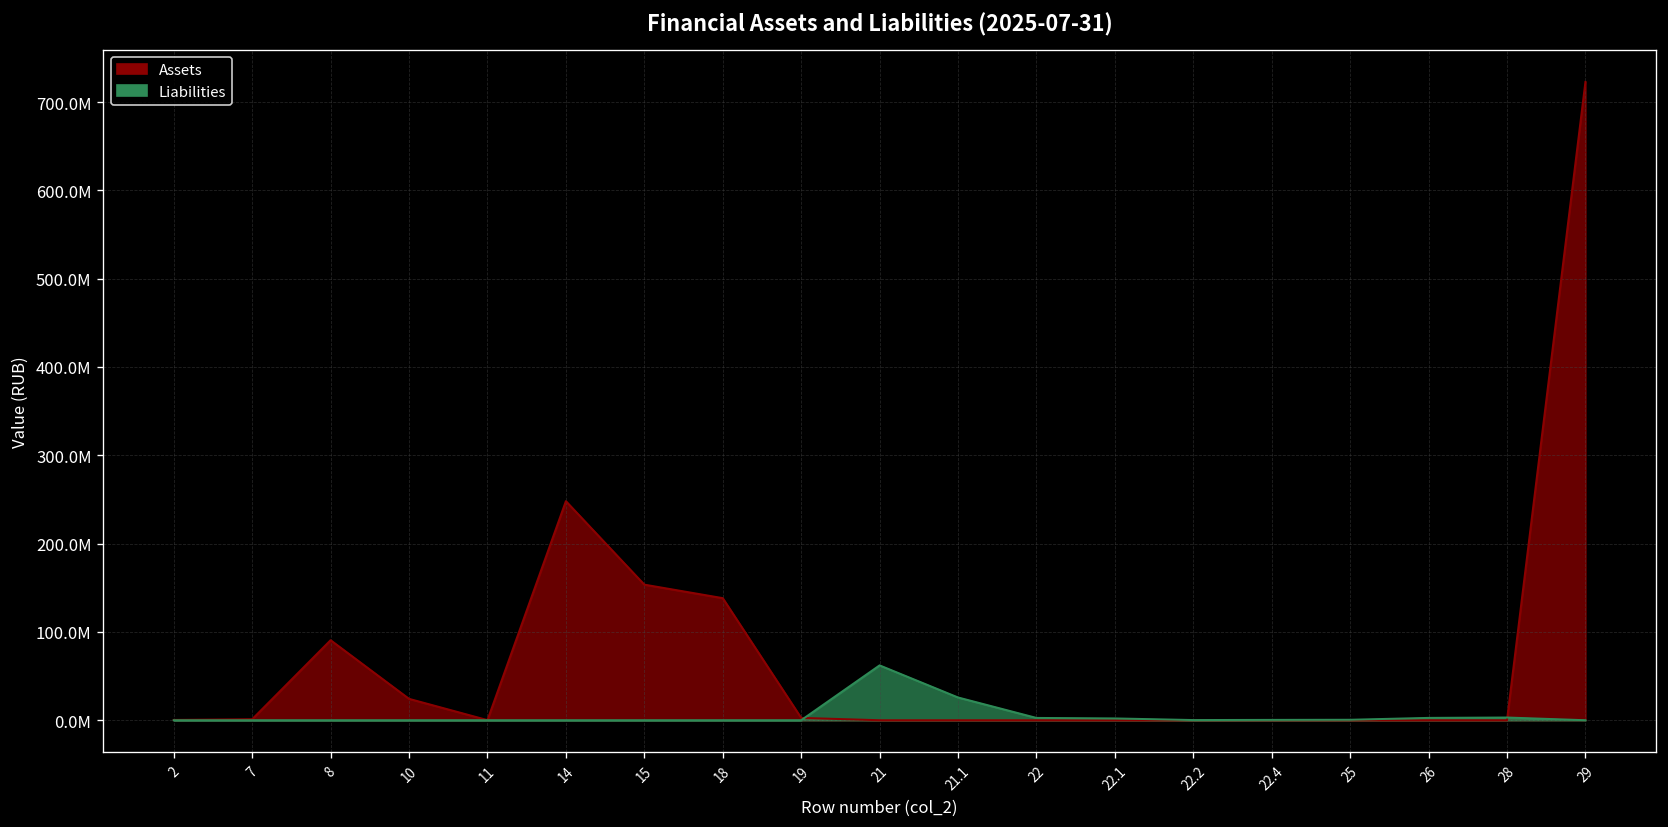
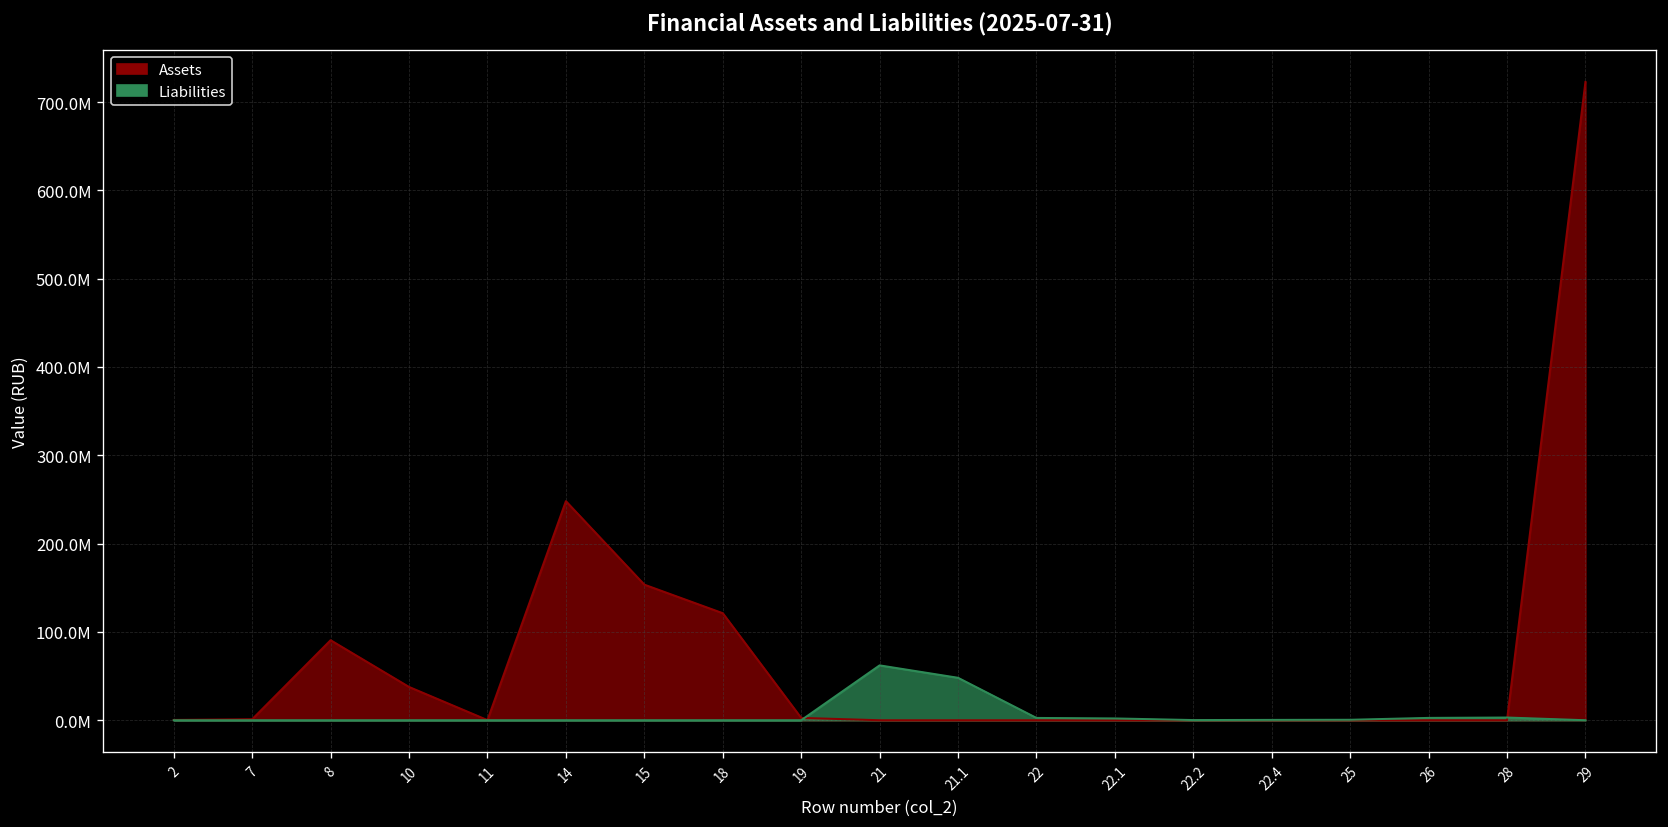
Assets, 10: 20000000 -> 40000000
Assets, 18: 140000000 -> 120000000
Liabilities, 21.1: 30000000 -> 50000000
